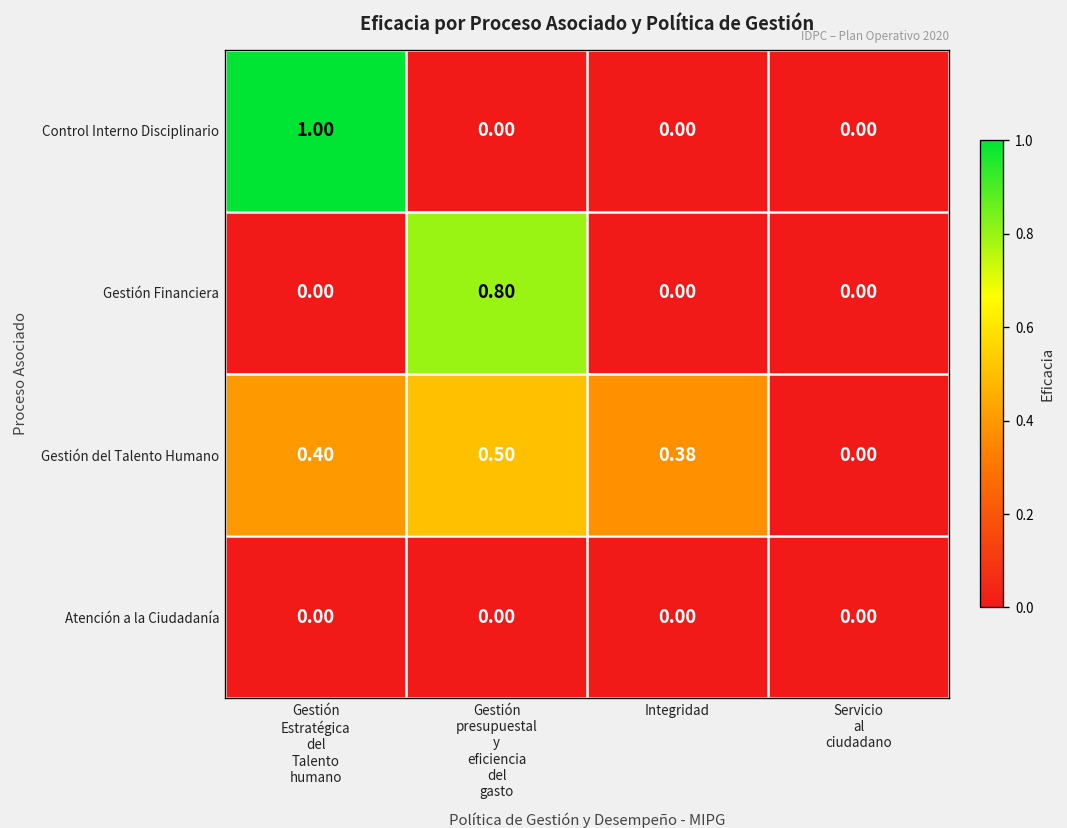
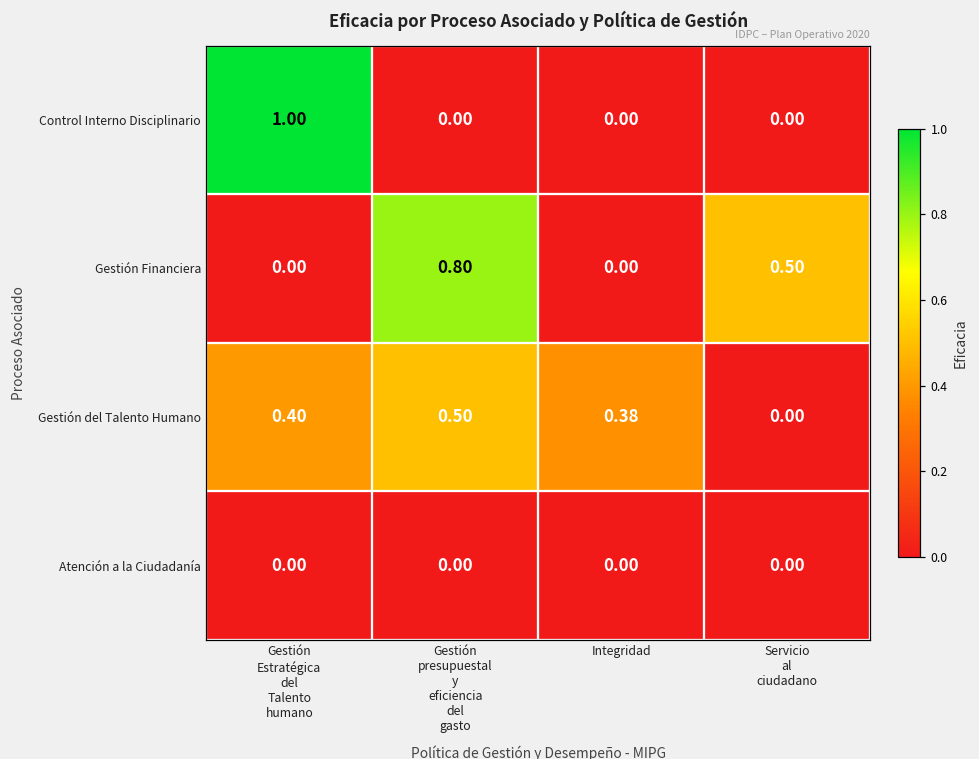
Gestión Financiera, Servicio al ciudadano: 0.00 -> 0.50
